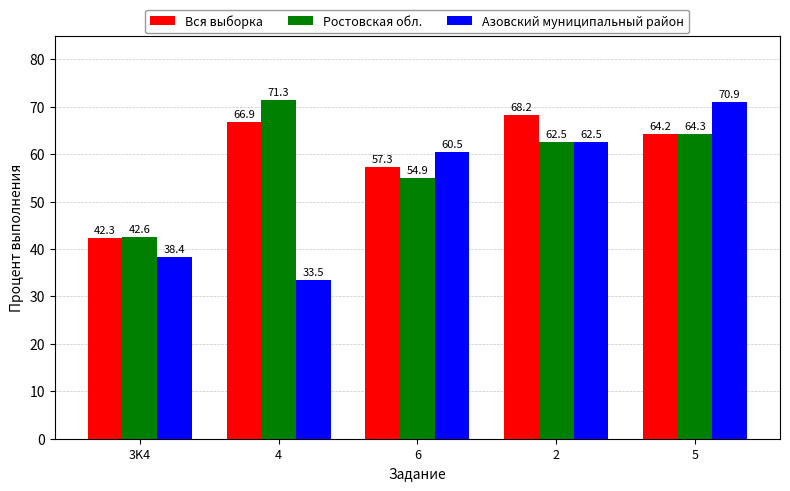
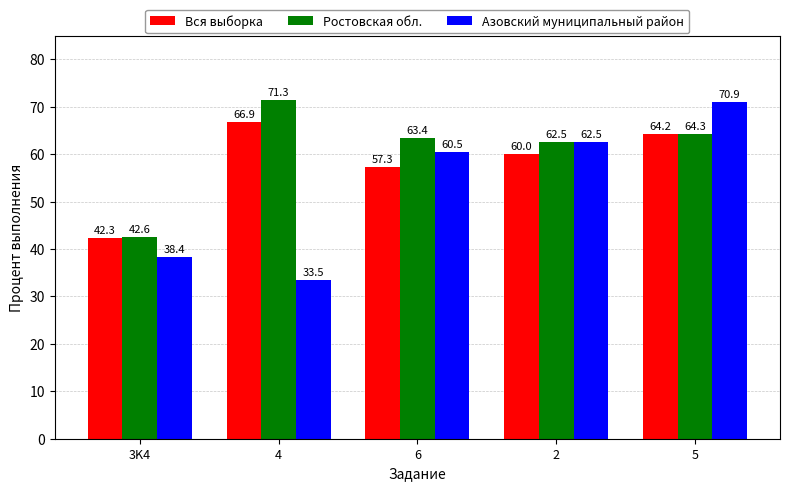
Ростовская обл., 6: 54.9 -> 63.4
Вся выборка, 2: 68.2 -> 60.0
